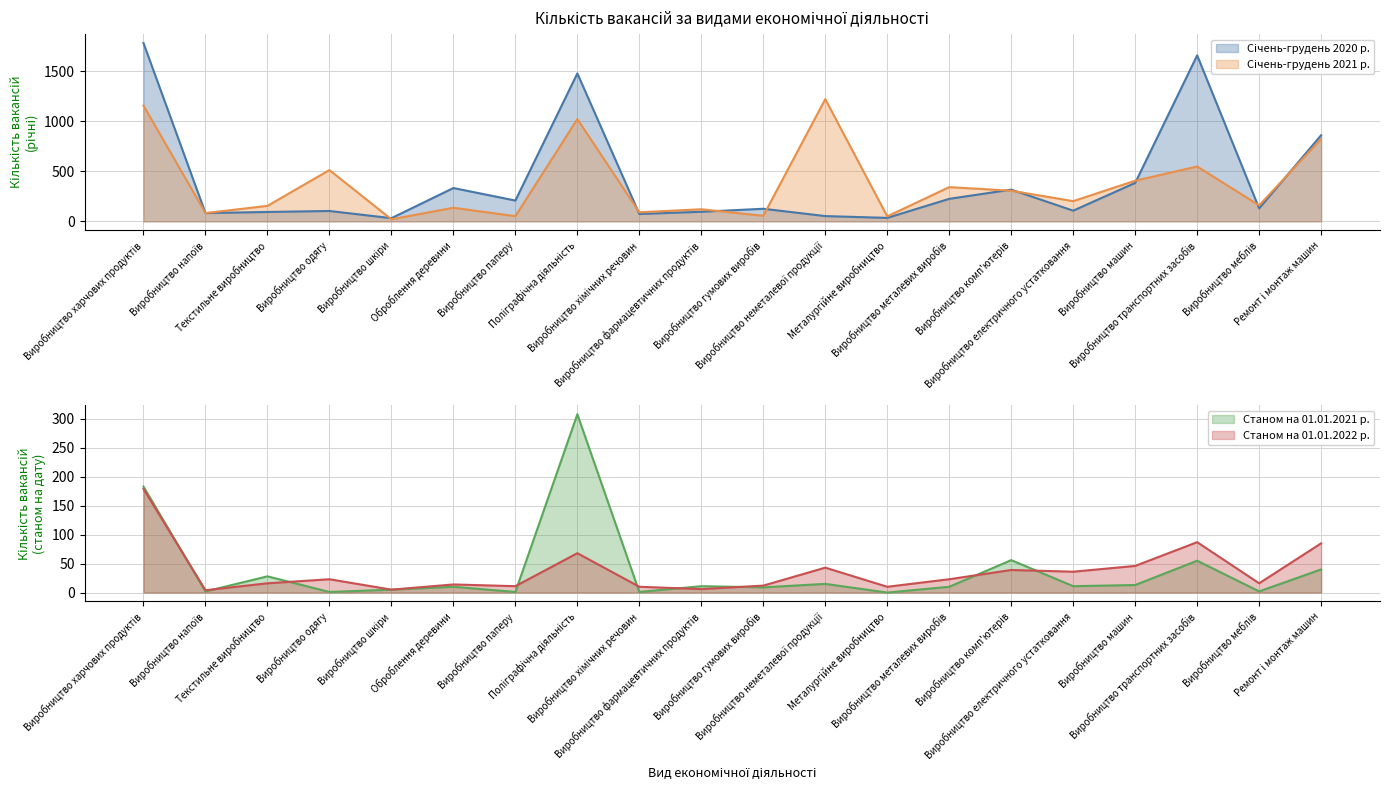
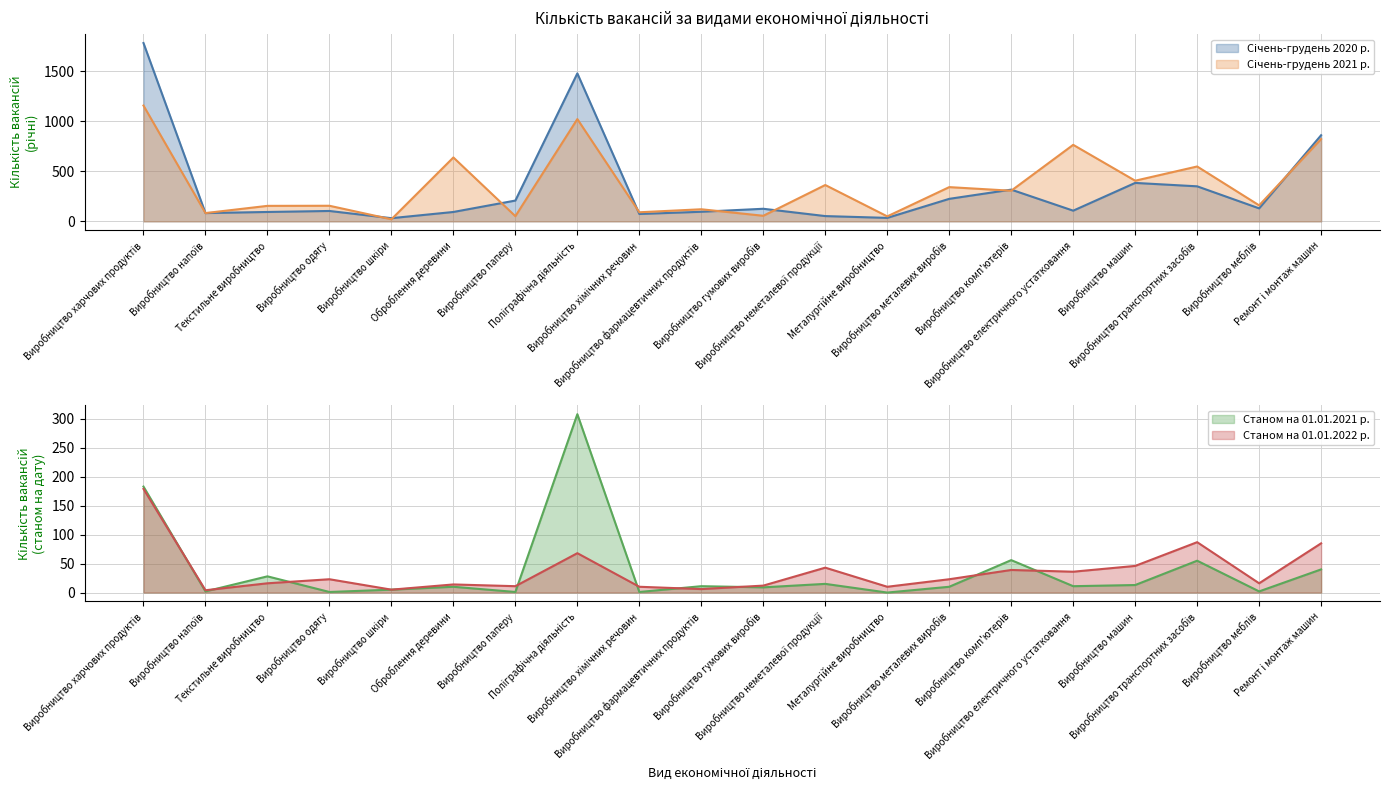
Кількість вакансій за видами економічної діяльності, Січень-грудень 2021 р., Виробництво одягу: 510 -> 160
Кількість вакансій за видами економічної діяльності, Січень-грудень 2020 р., Оброблення деревини: 330 -> 90
Кількість вакансій за видами економічної діяльності, Січень-грудень 2021 р., Оброблення деревини: 140 -> 640
Кількість вакансій за видами економічної діяльності, Січень-грудень 2021 р., Виробництво неметалевої продукції: 1220 -> 360
Кількість вакансій за видами економічної діяльності, Січень-грудень 2021 р., Виробництво електричного устатковання: 200 -> 760
Кількість вакансій за видами економічної діяльності, Січень-грудень 2020 р., Виробництво транспортних засобів: 1660 -> 350
